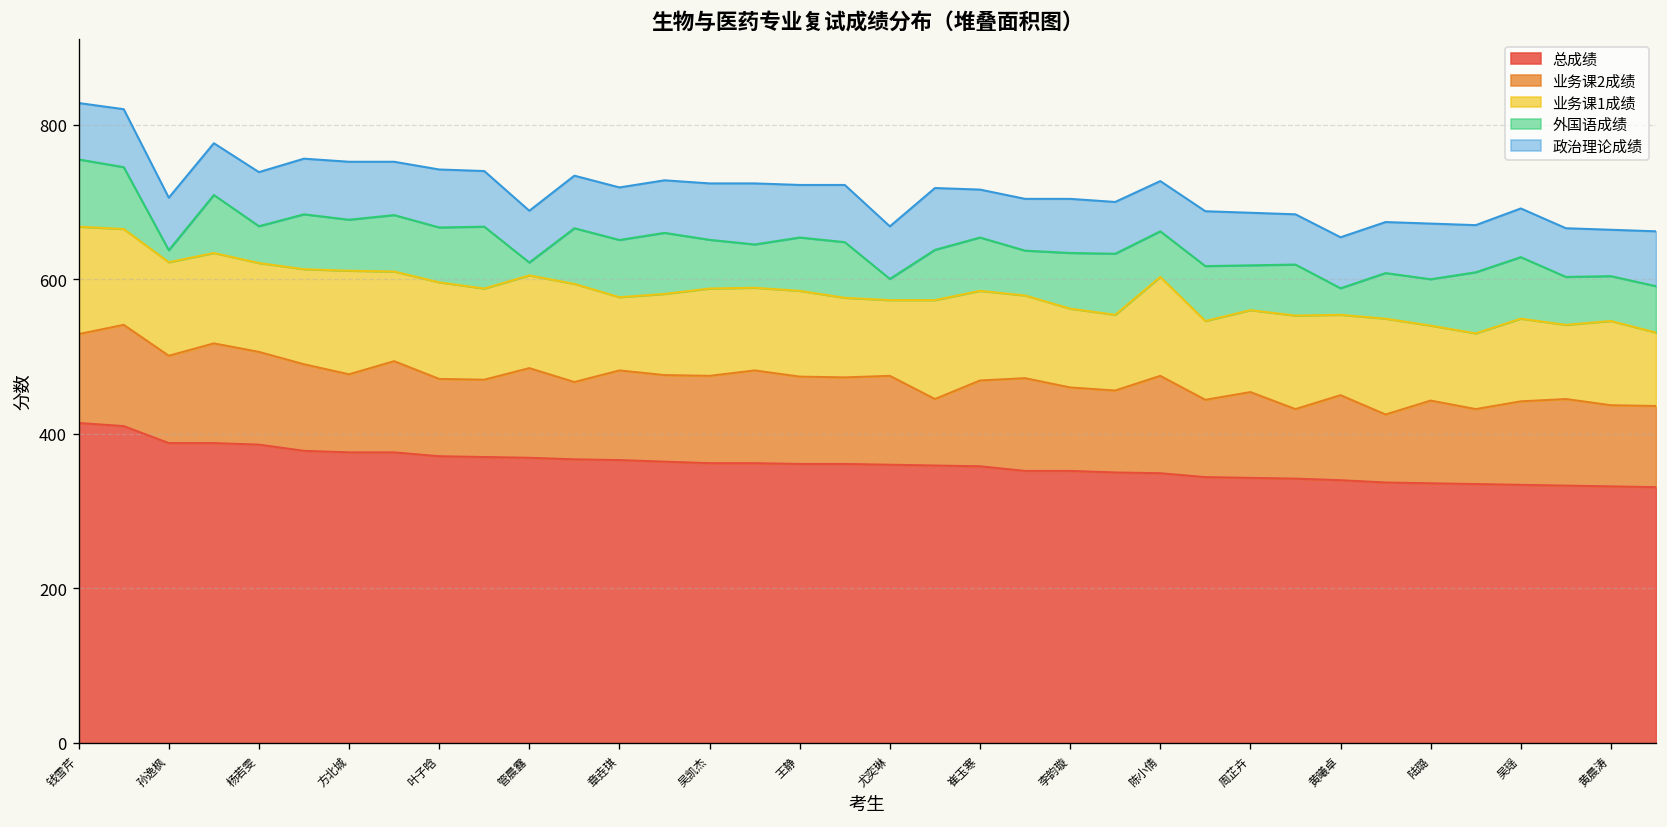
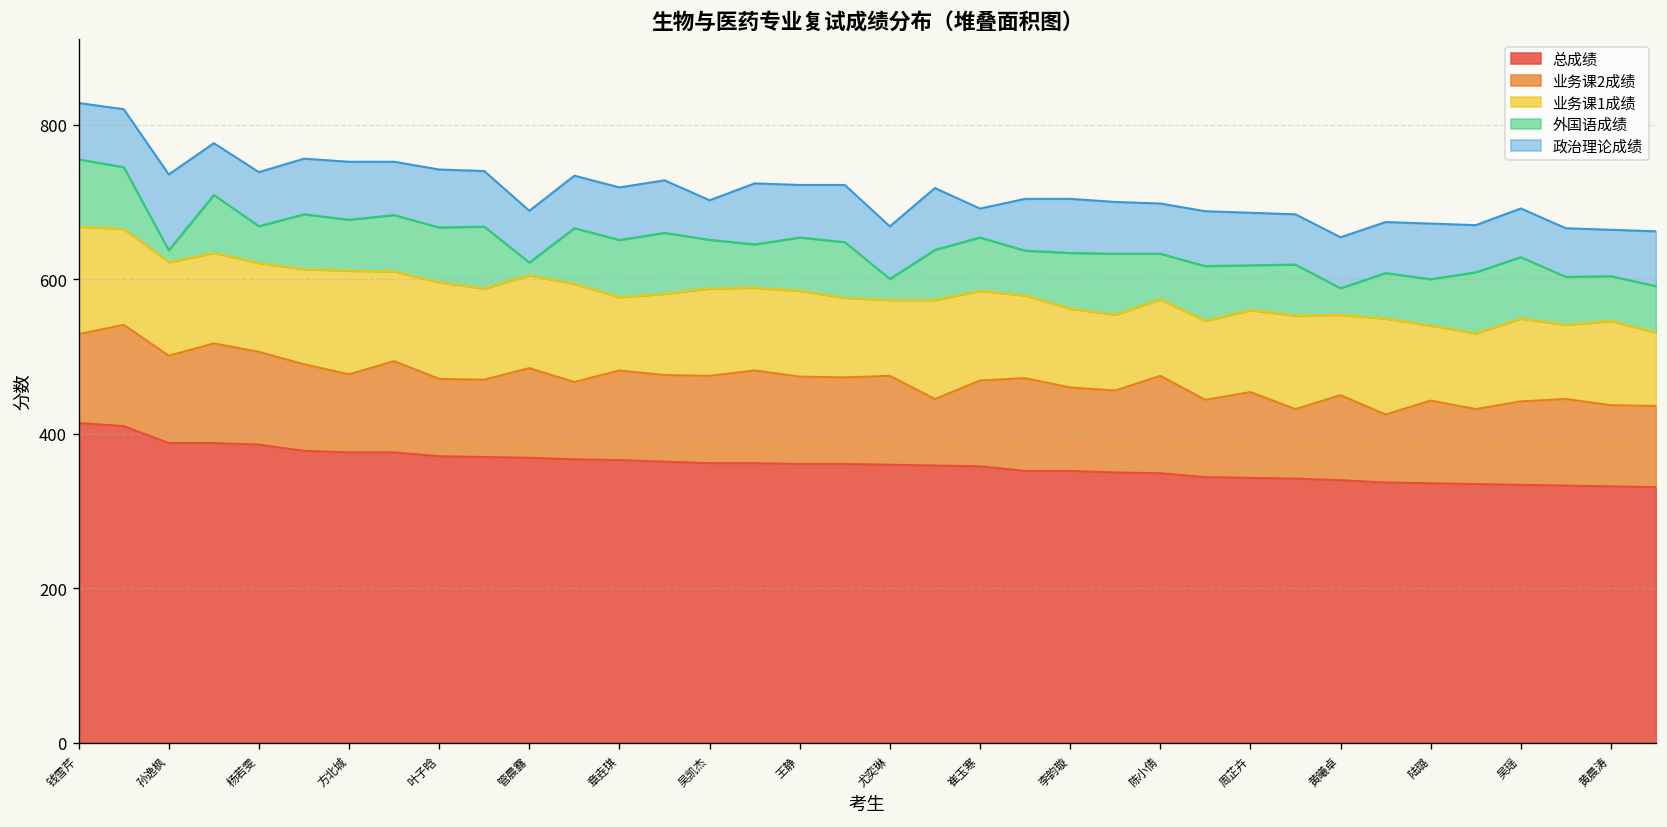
政治理论成绩, 孙逸枫: 70 -> 100
政治理论成绩, 吴凯杰: 70 -> 50
政治理论成绩, 崔玉寒: 60 -> 40
业务课1成绩, 陈小倩: 130 -> 100
